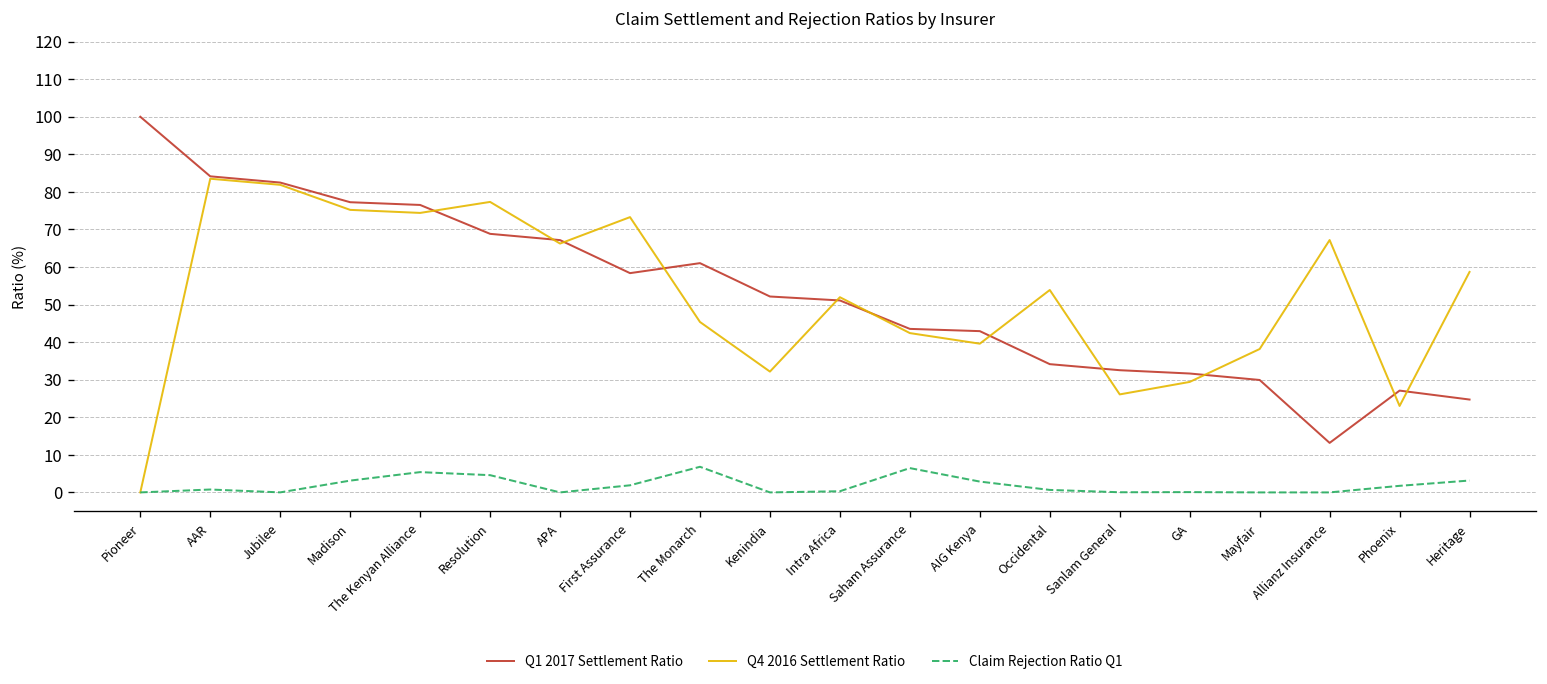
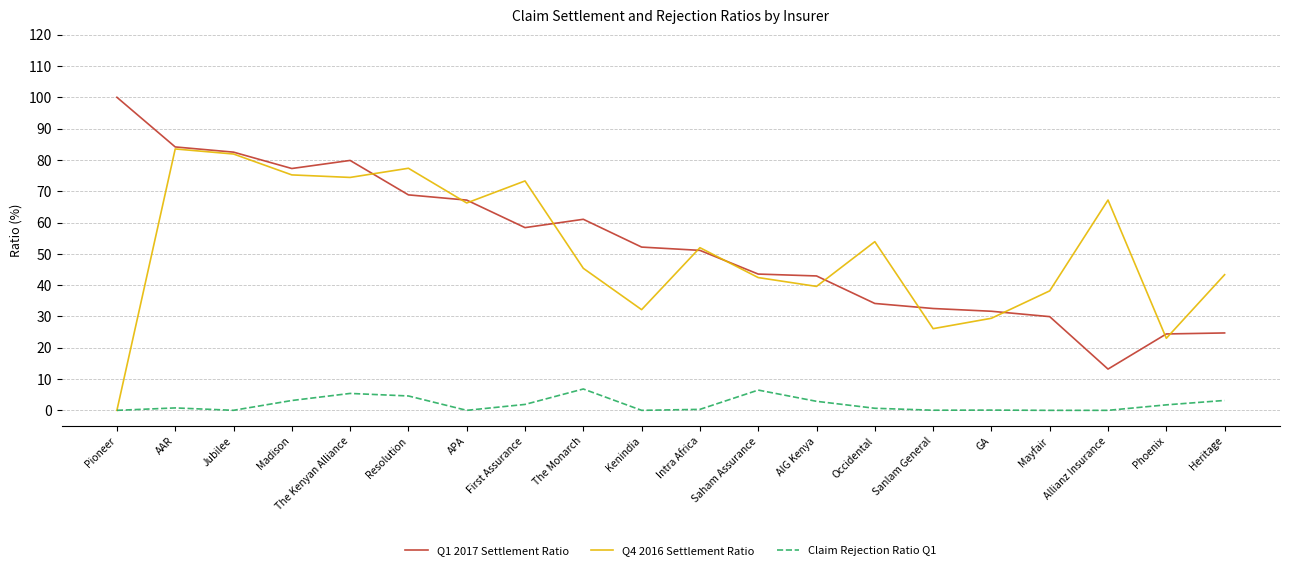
Q1 2017 Settlement Ratio, The Kenyan Alliance: 77 -> 80
Q1 2017 Settlement Ratio, Phoenix: 27 -> 24
Q4 2016 Settlement Ratio, Heritage: 59 -> 43
